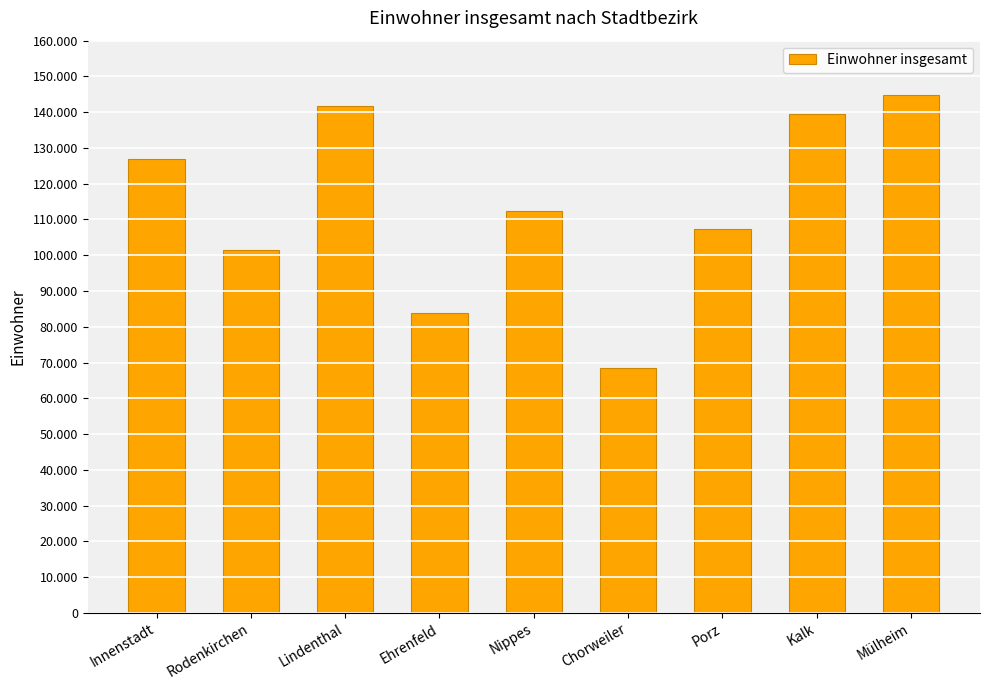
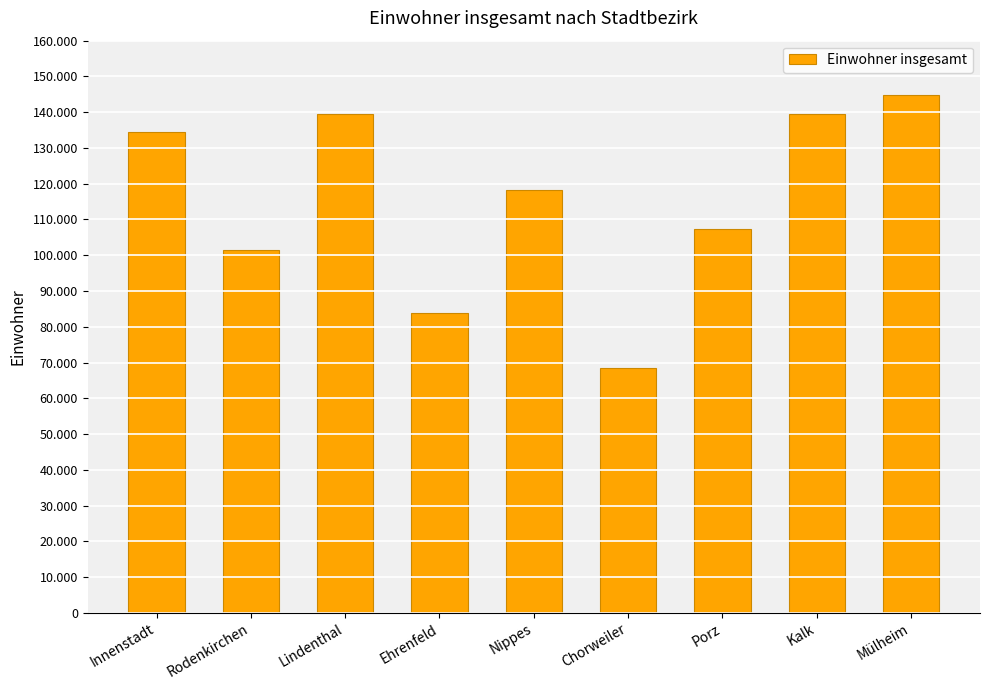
Innenstadt: 127 -> 134
Lindenthal: 142 -> 139
Nippes: 112 -> 118
